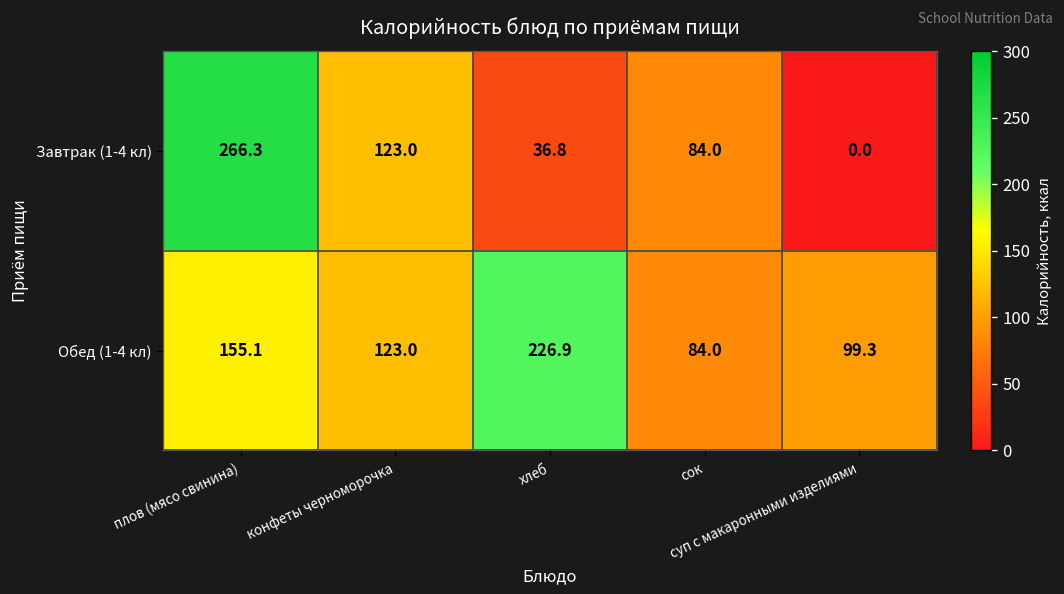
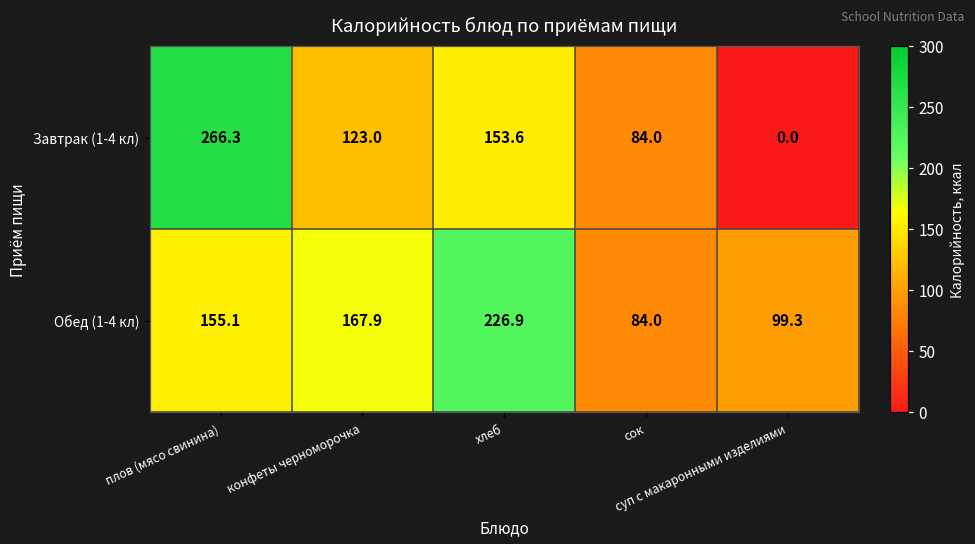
Завтрак (1-4 кл), хлеб: 36.8 -> 153.6
Обед (1-4 кл), конфеты черноморочка: 123.0 -> 167.9
